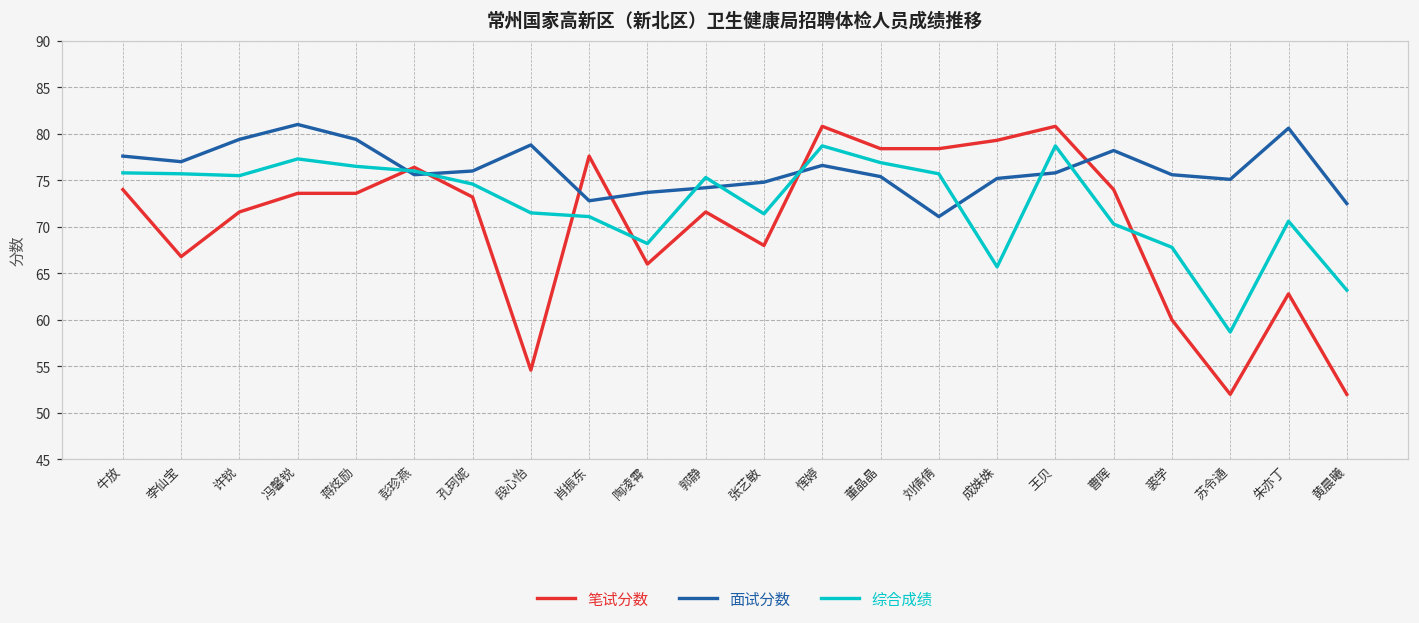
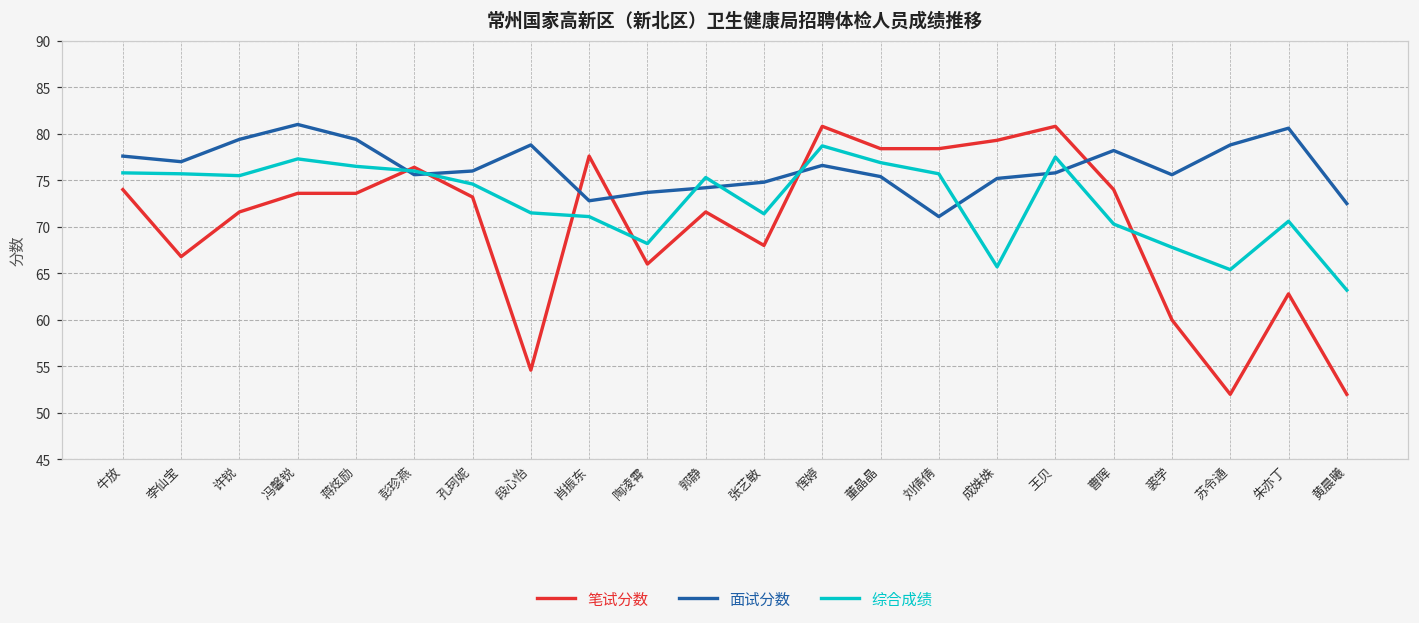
综合成绩, 王贝: 79 -> 78
面试分数, 苏令通: 75 -> 79
综合成绩, 苏令通: 59 -> 65
